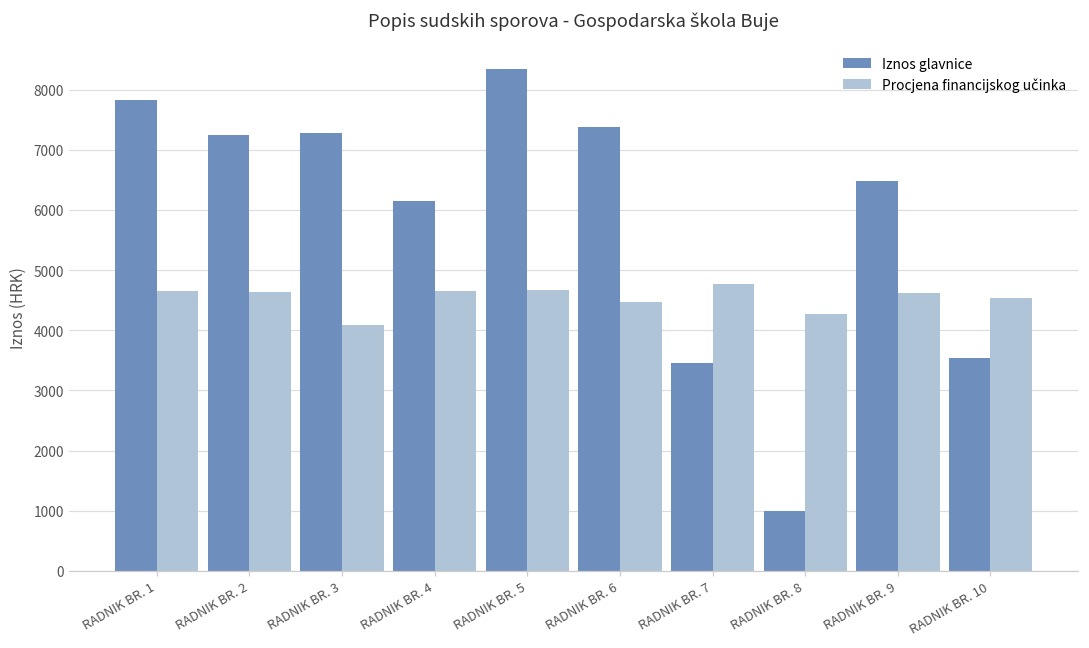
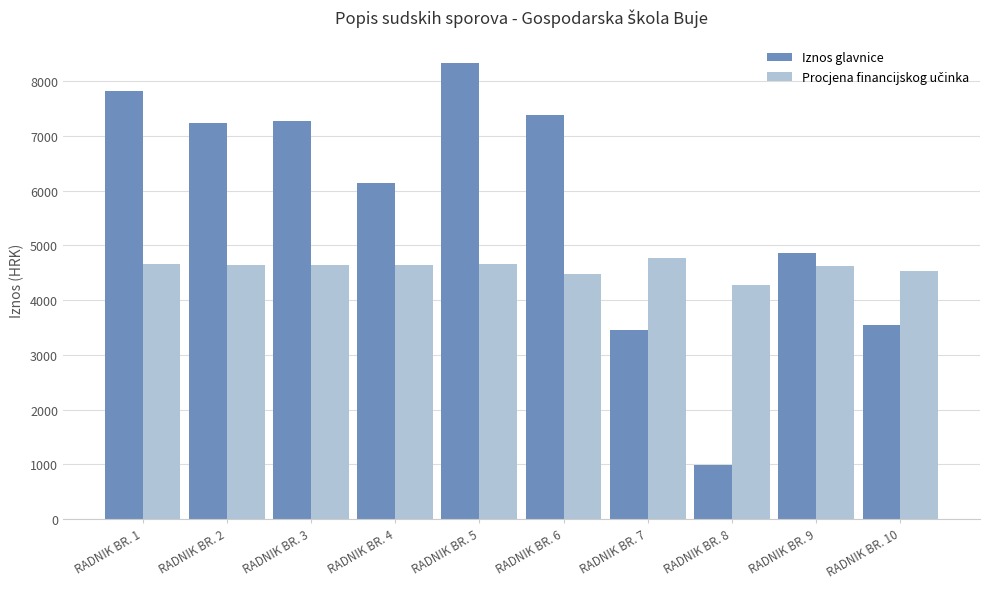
Procjena financijskog učinka, RADNIK BR. 3: 4100 -> 4600
Iznos glavnice, RADNIK BR. 9: 6500 -> 4900
